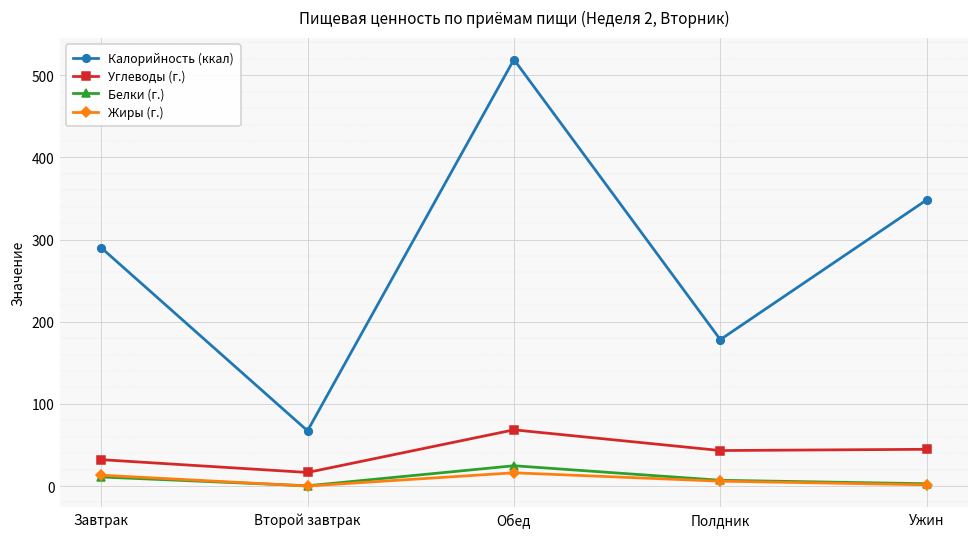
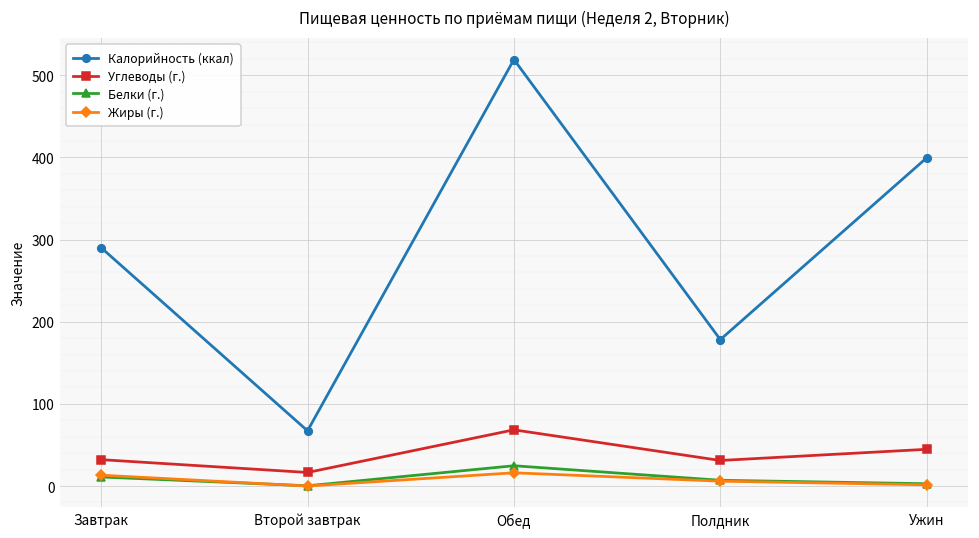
Углеводы (г.), Полдник: 40 -> 30
Калорийность (ккал), Ужин: 350 -> 400
